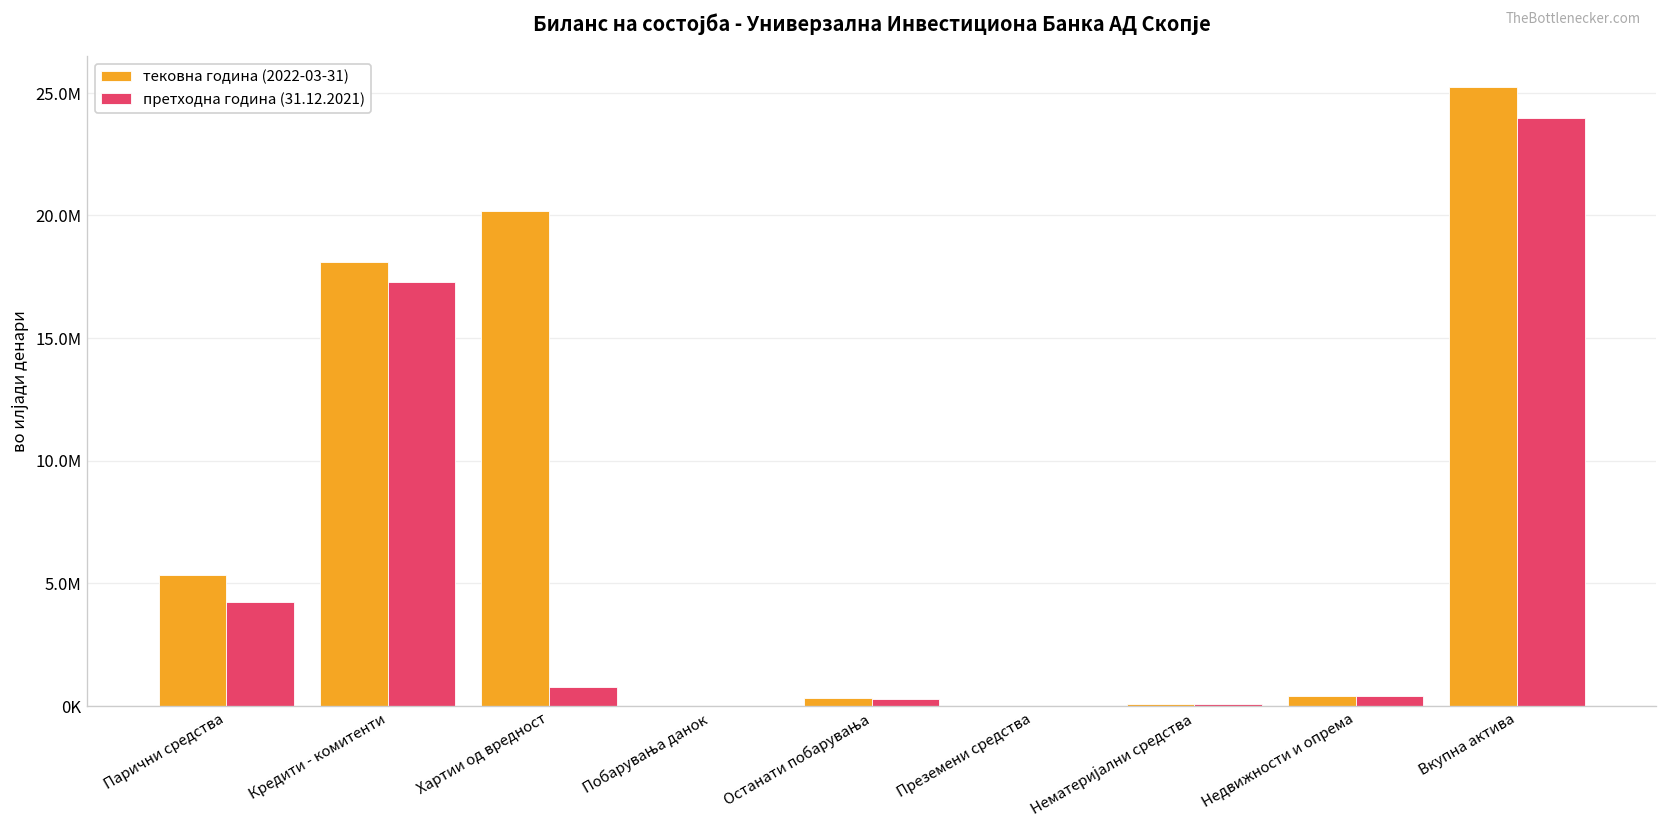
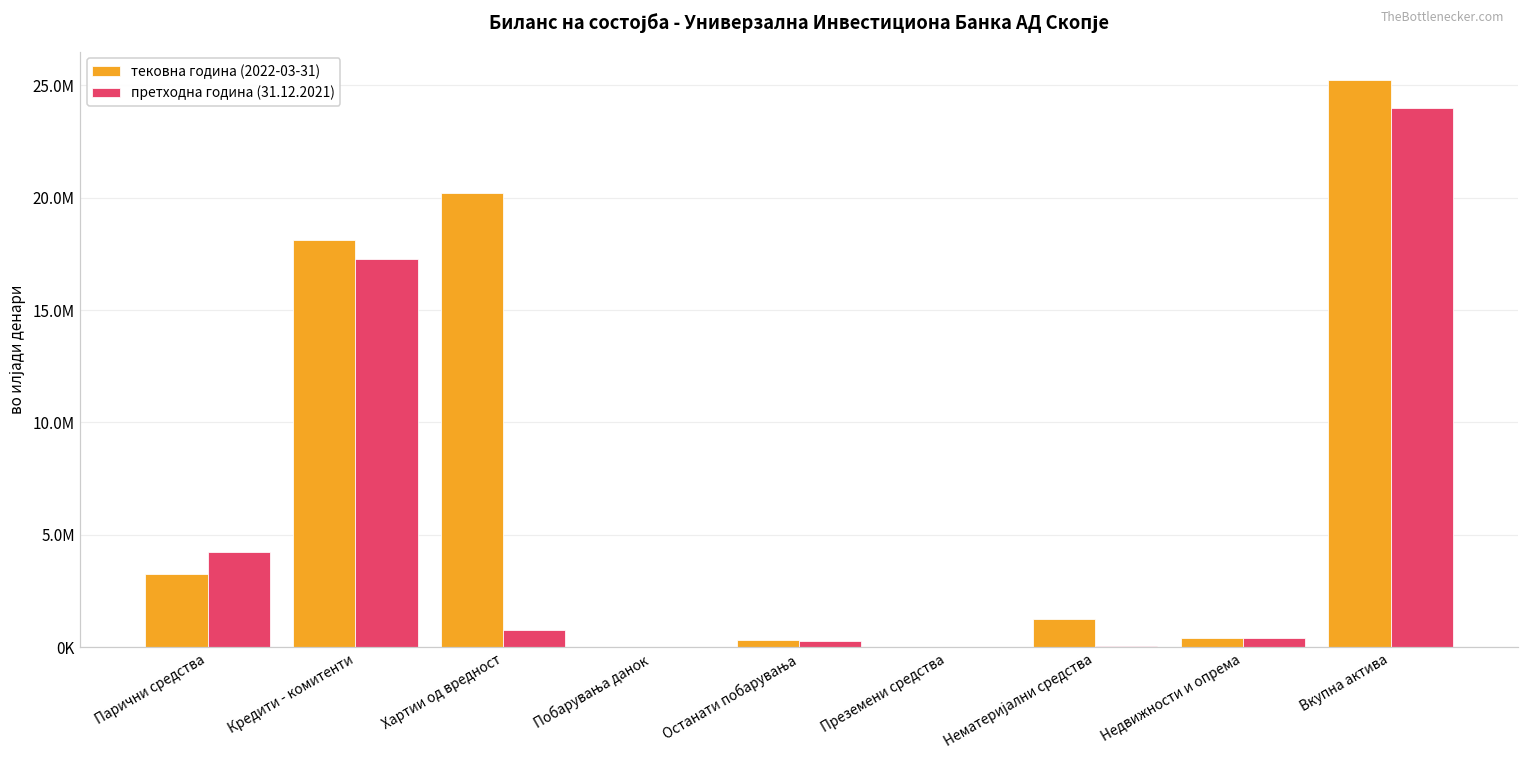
тековна година (2022-03-31), Парични средства: 5400000 -> 3300000
тековна година (2022-03-31), Нематеријални средства: 100000 -> 1300000
